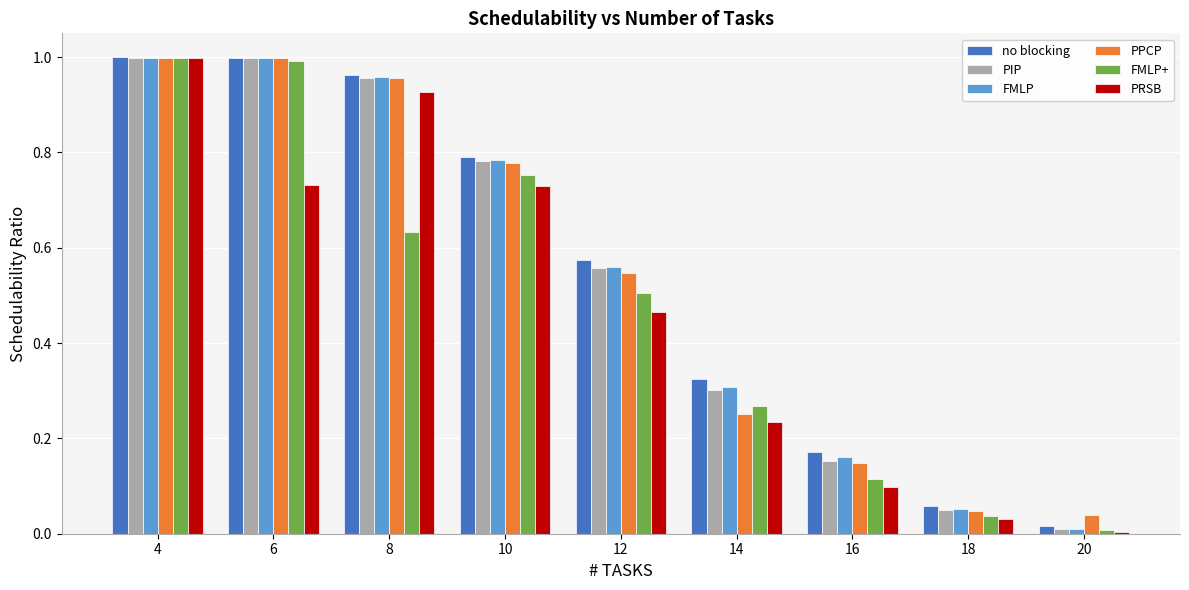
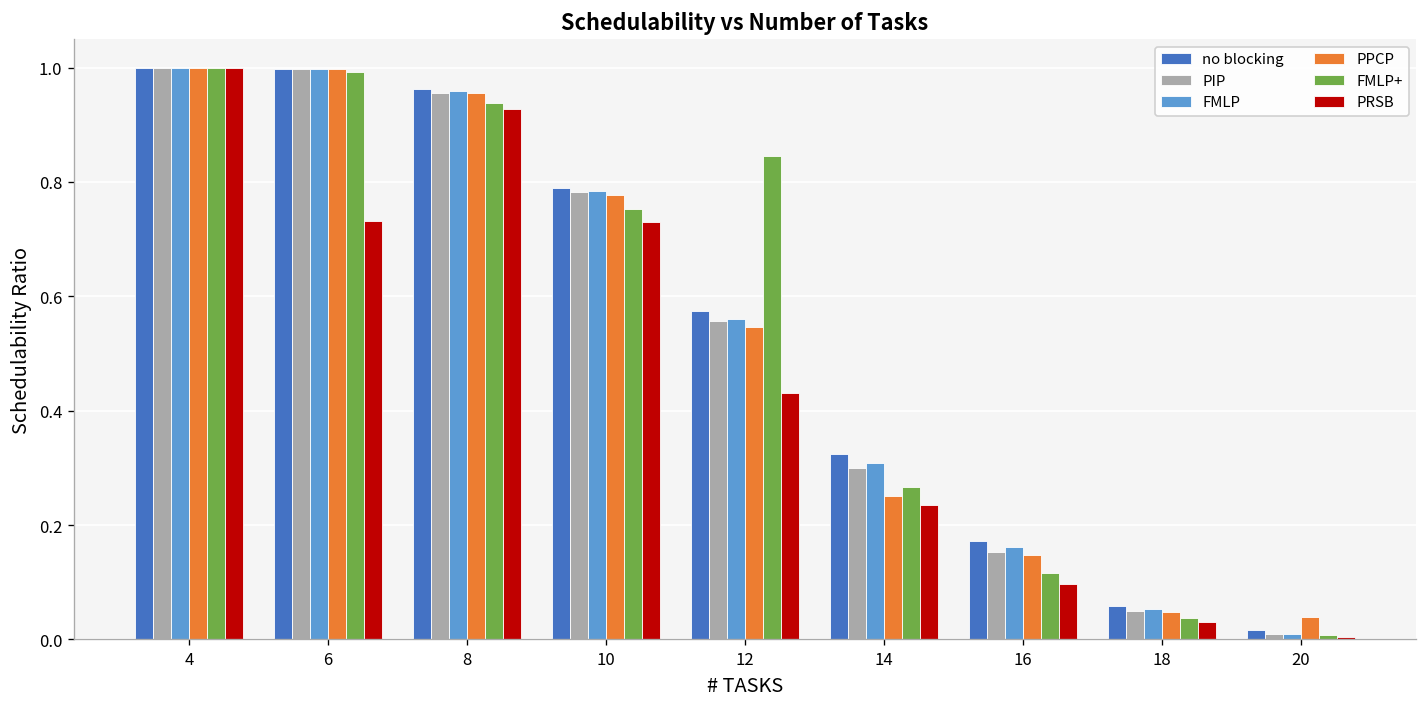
FMLP+, 8: 0.63 -> 0.94
FMLP+, 12: 0.51 -> 0.85
PRSB, 12: 0.47 -> 0.43
